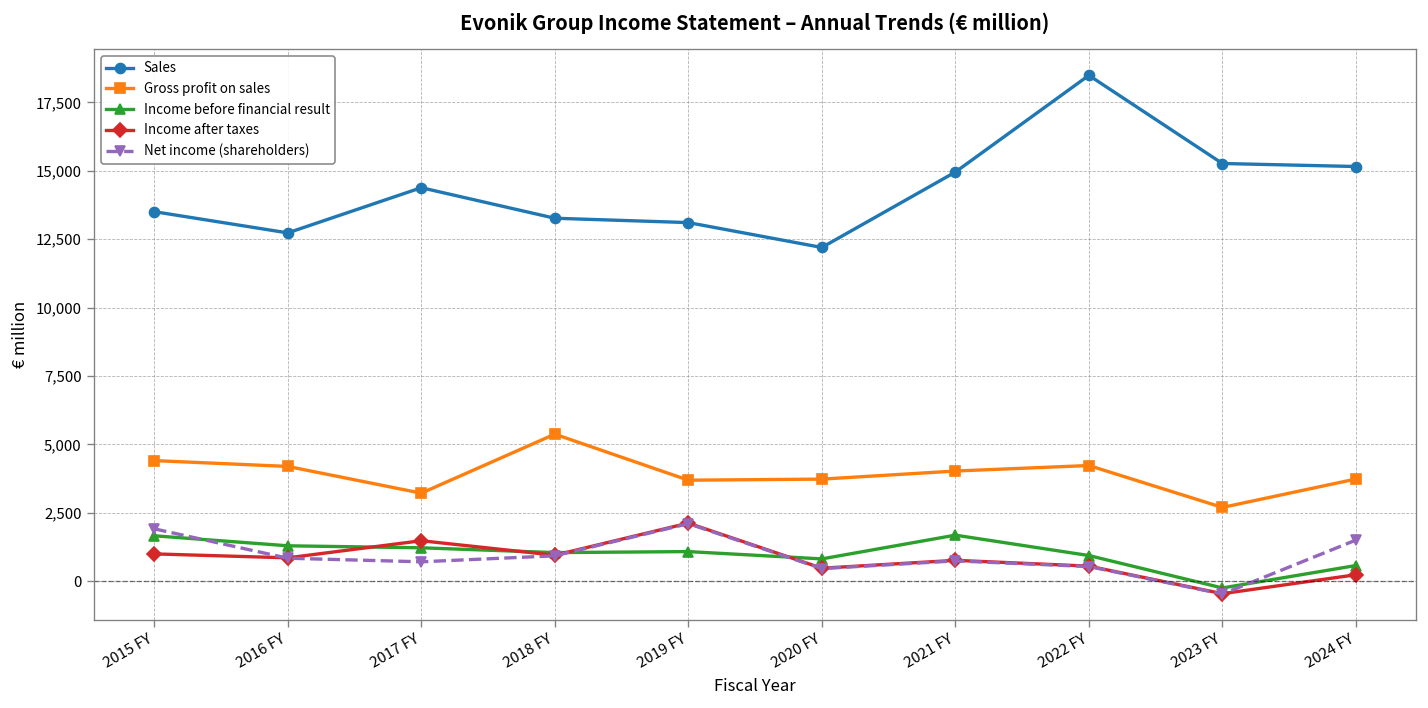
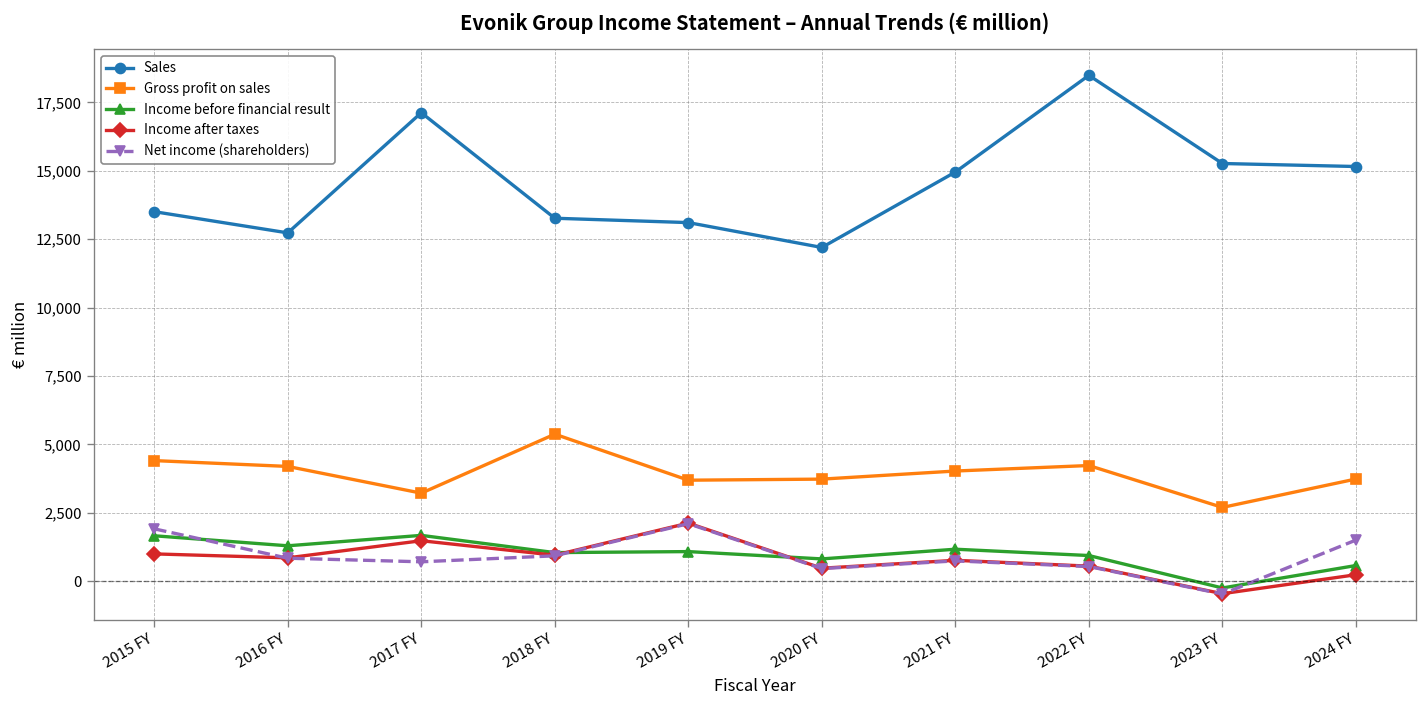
Sales, 2017 FY: 14,400 -> 17,100
Income before financial result, 2017 FY: 1,200 -> 1,700
Income before financial result, 2021 FY: 1,700 -> 1,200
